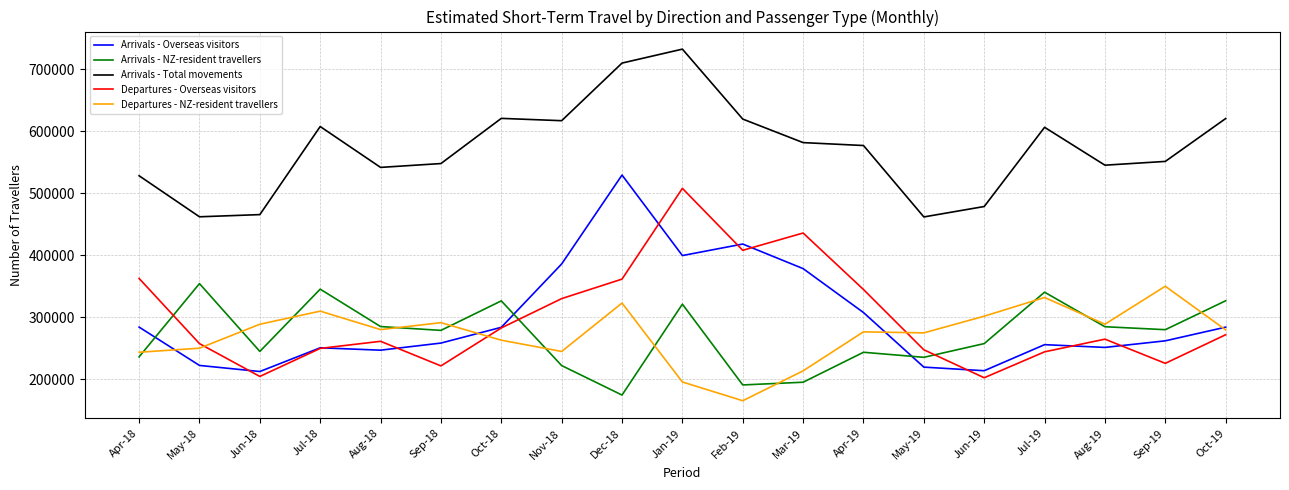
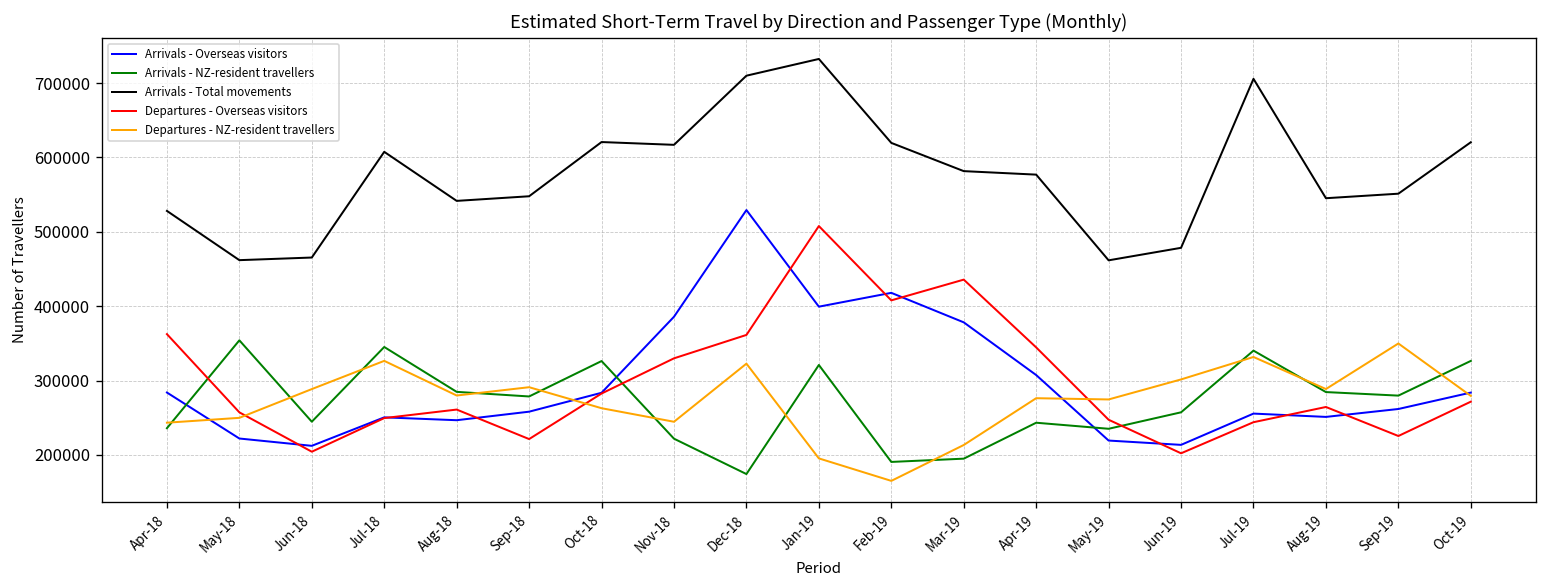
Departures - NZ-resident travellers, Jul-18: 310000 -> 330000
Arrivals - Total movements, Jul-19: 610000 -> 710000
